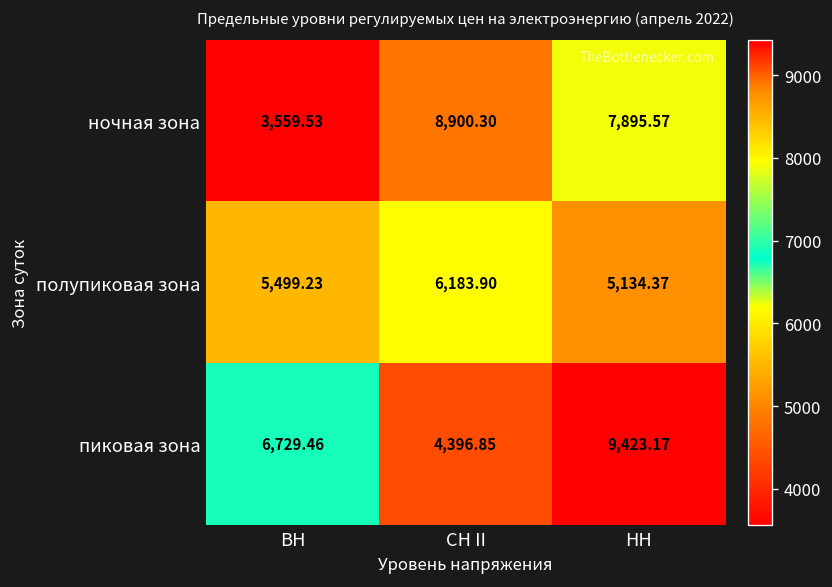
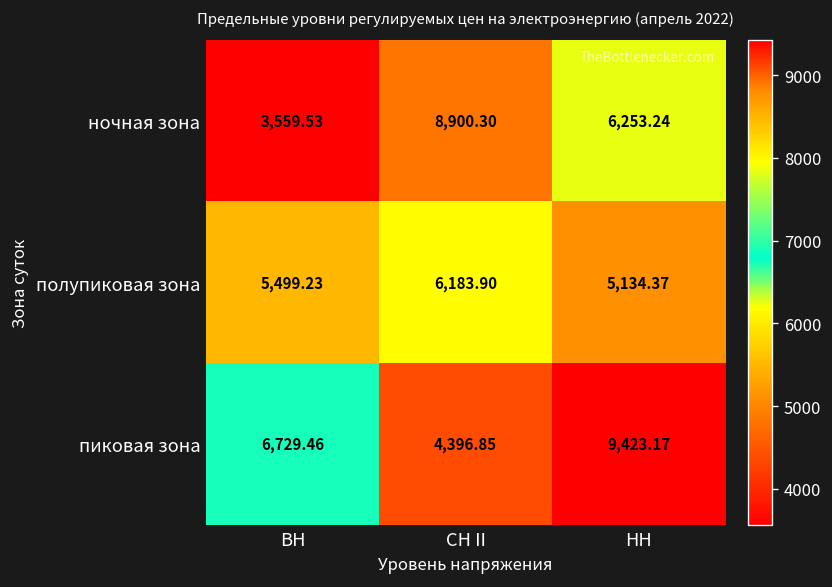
ночная зона, НН: 7,895.57 -> 6,253.24
